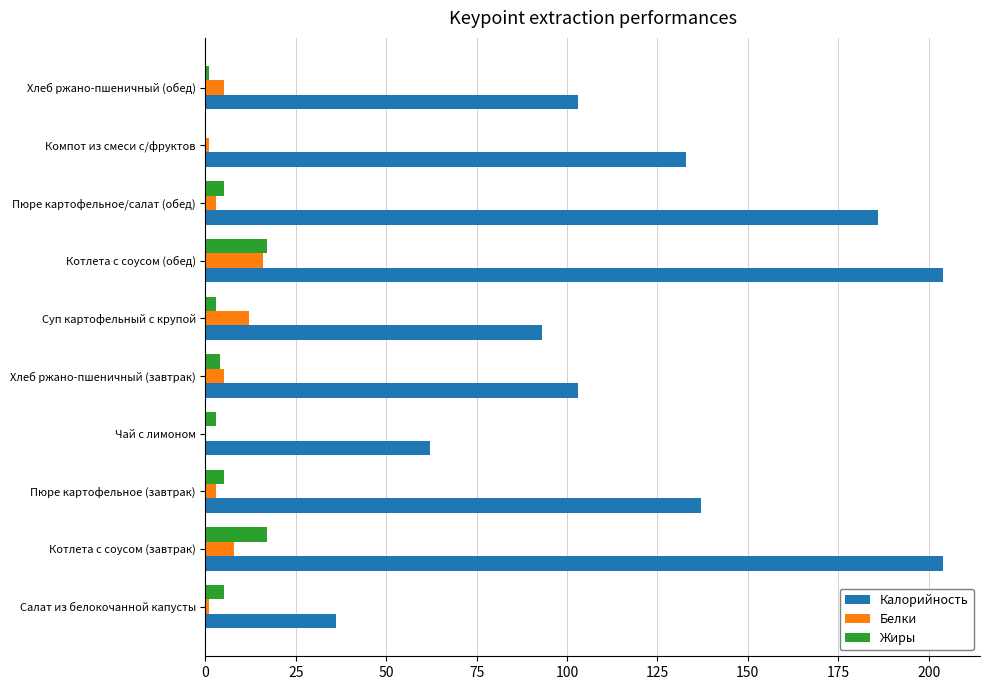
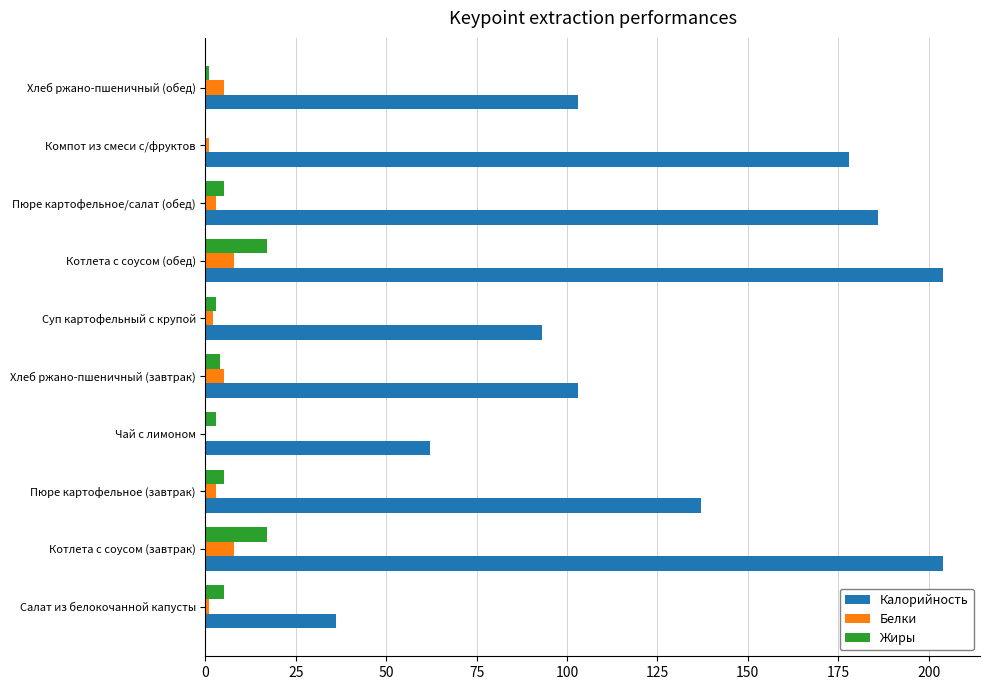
Калорийность, Компот из смеси с/фруктов: 133 -> 178
Белки, Котлета с соусом (обед): 16 -> 8
Белки, Суп картофельный с крупой: 12 -> 2
